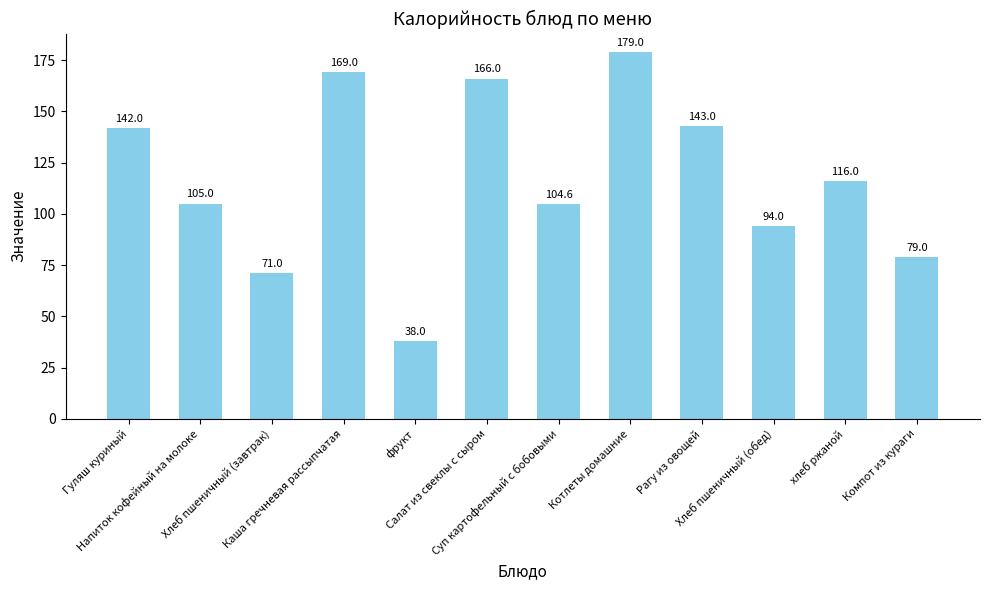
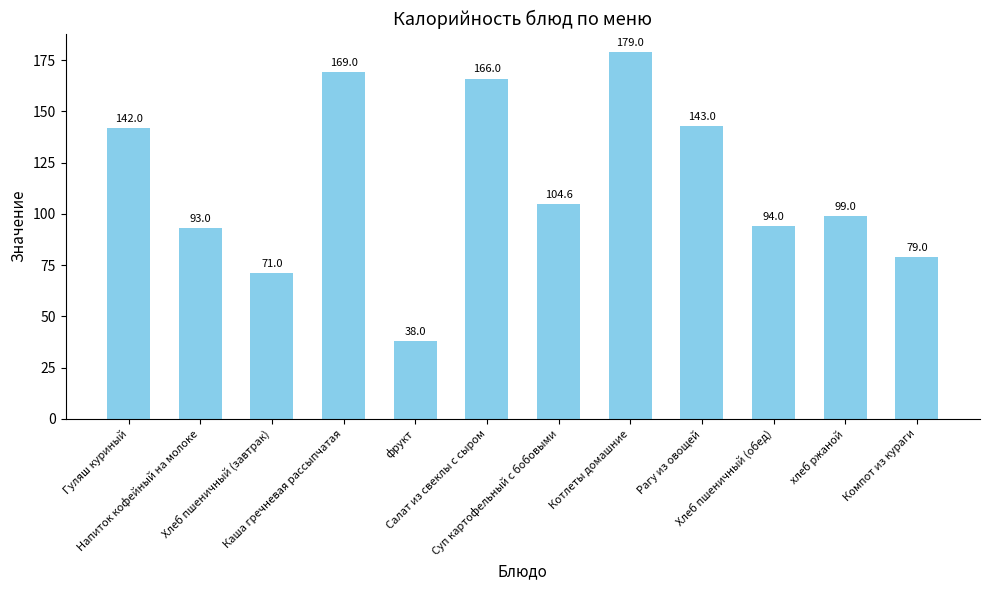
Напиток кофейный на молоке: 105.0 -> 93.0
хлеб ржаной: 116.0 -> 99.0
